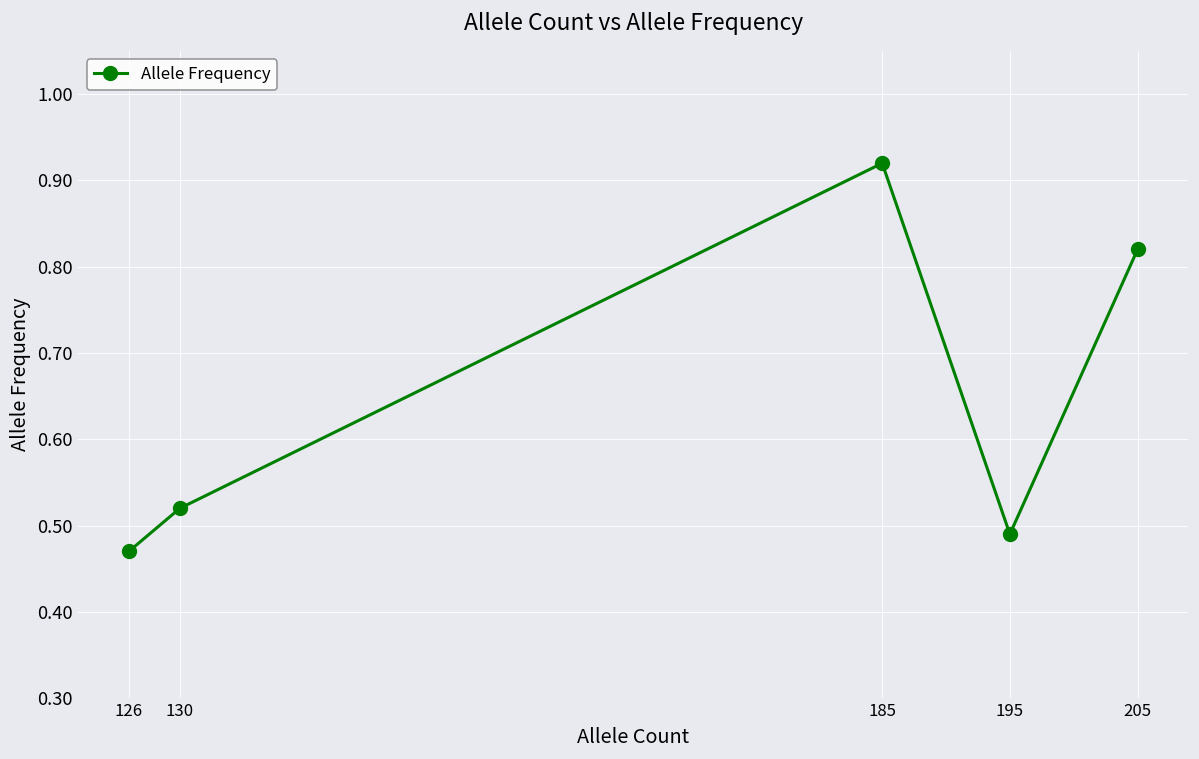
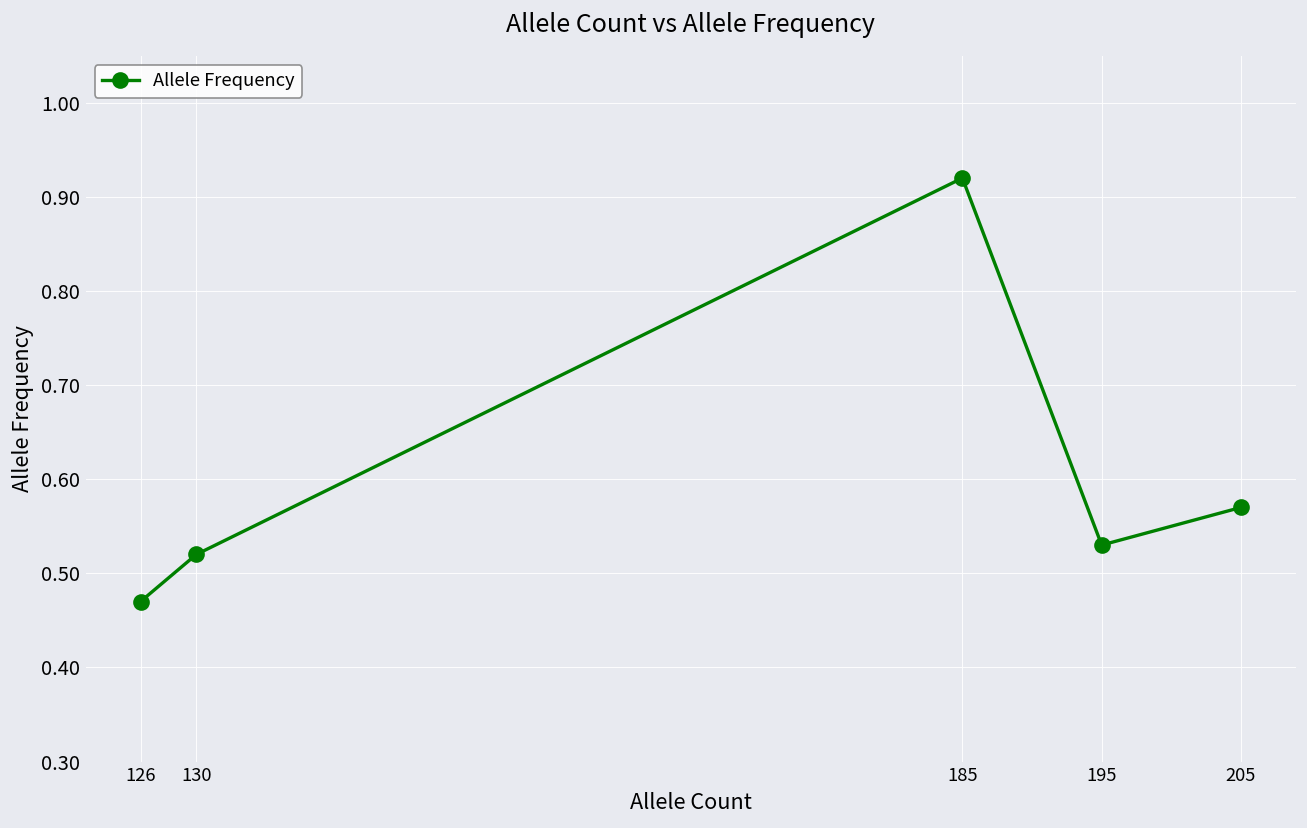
195: 0.49 -> 0.53
205: 0.82 -> 0.57
